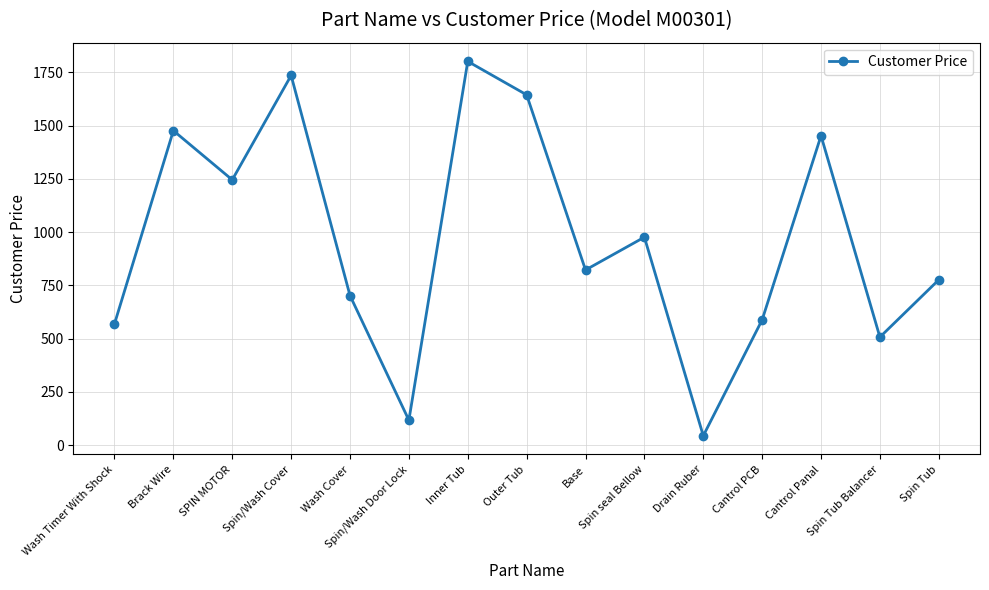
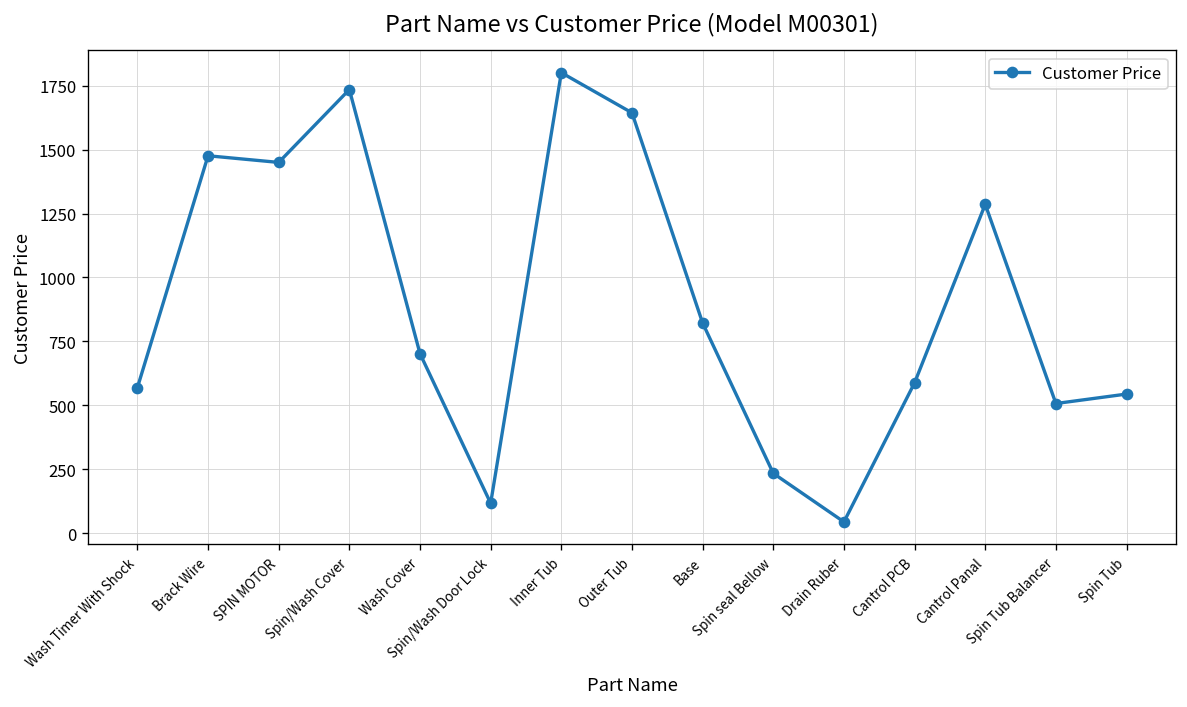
SPIN MOTOR: 1250 -> 1450
Spin seal Bellow: 980 -> 230
Cantrol Panal: 1450 -> 1290
Spin Tub: 780 -> 540
